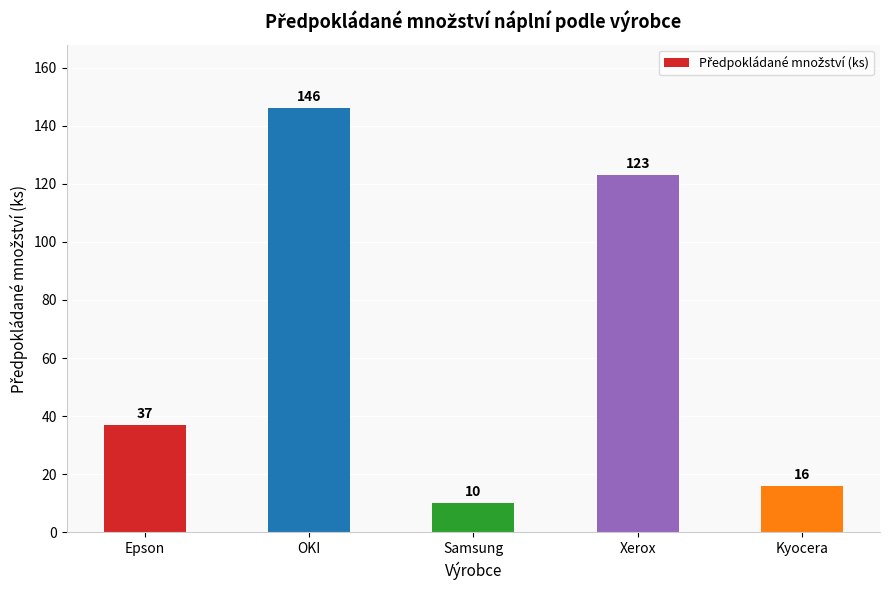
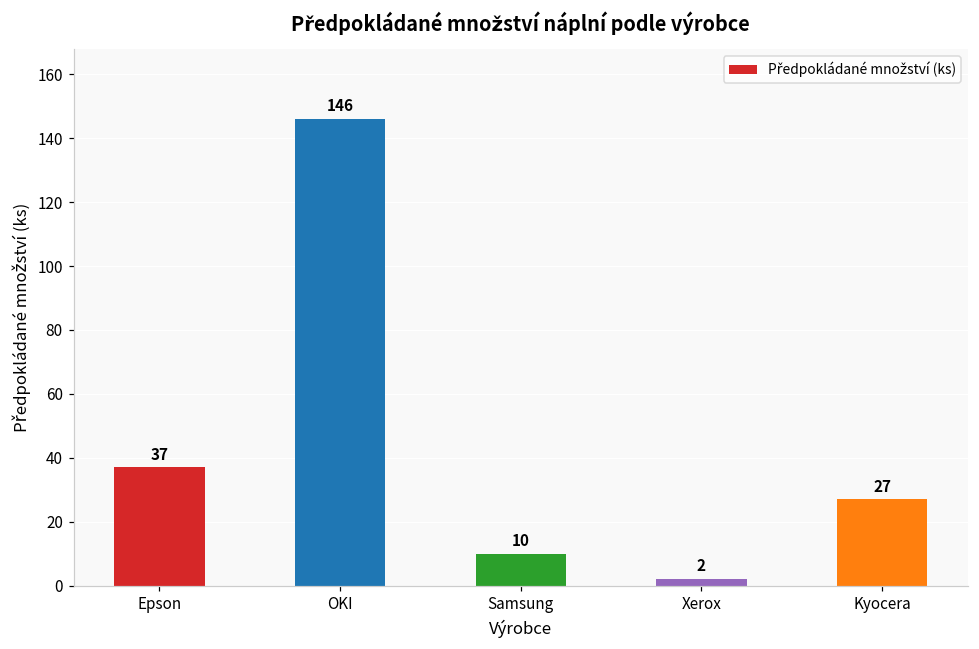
Xerox: 123 -> 2
Kyocera: 16 -> 27
